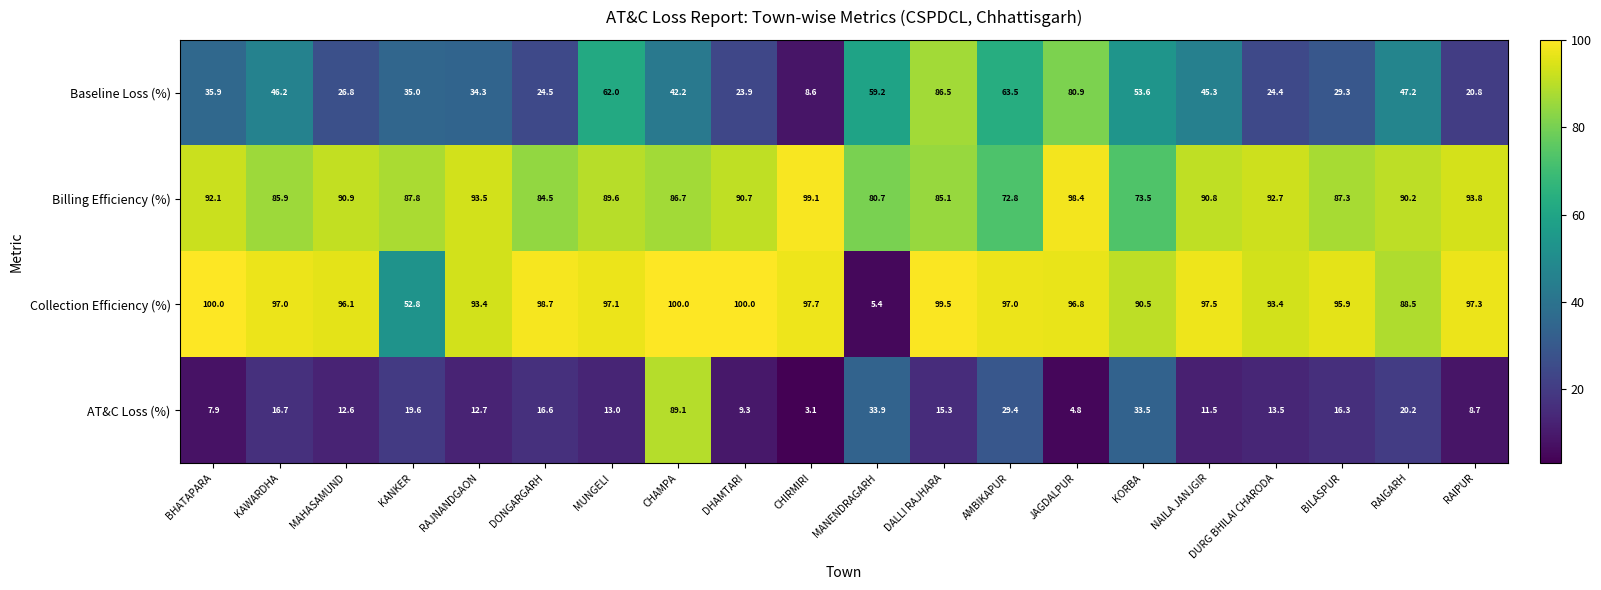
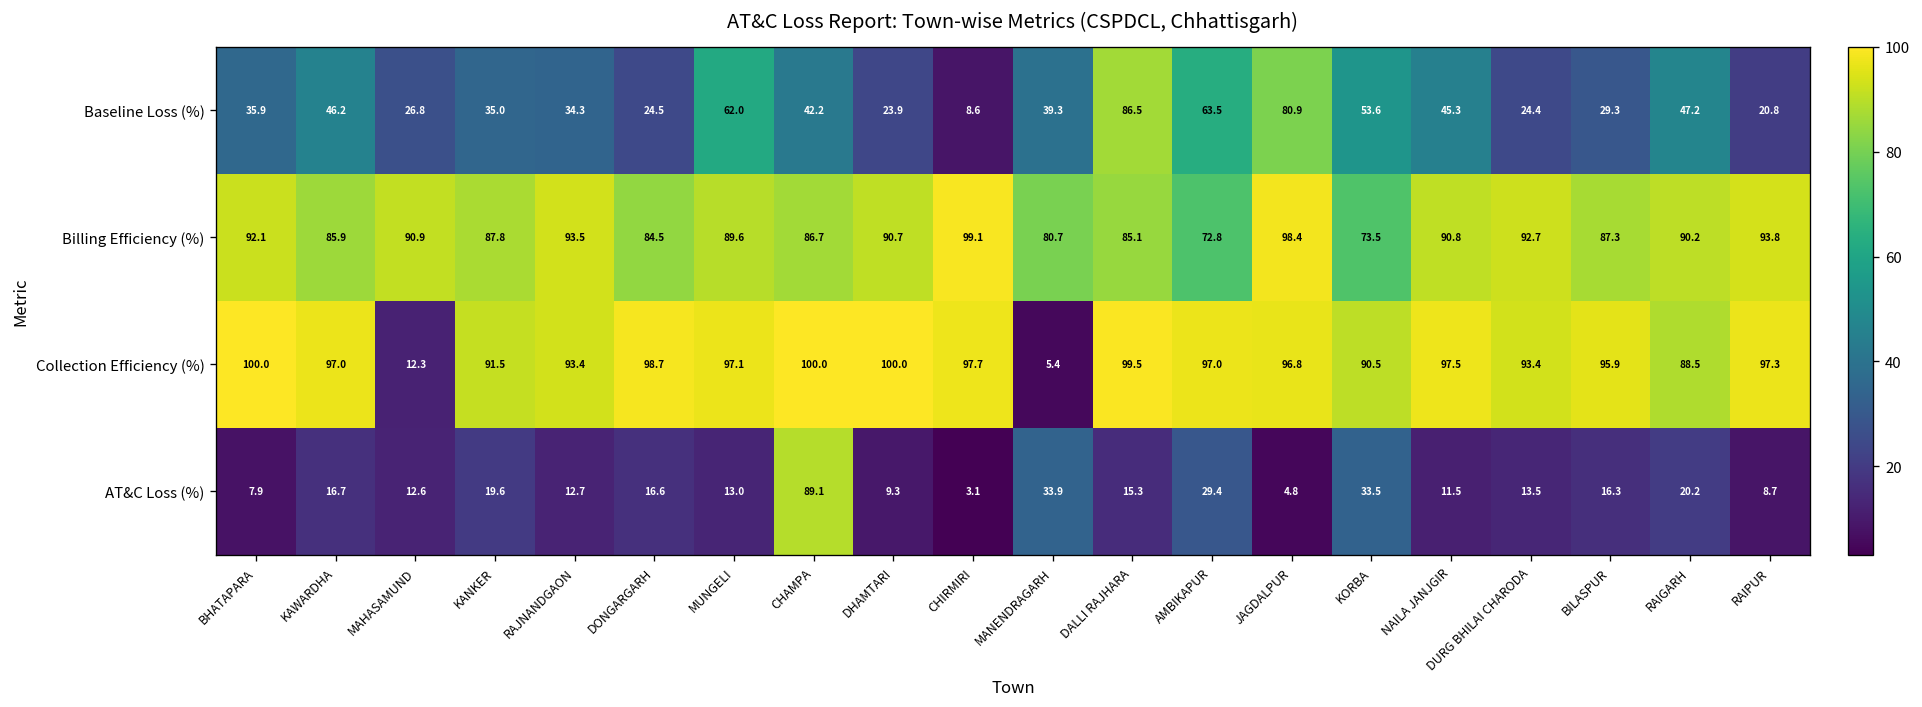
Baseline Loss (%), MANENDRAGARH: 59.2 -> 39.3
Collection Efficiency (%), MAHASAMUND: 96.1 -> 12.3
Collection Efficiency (%), KANKER: 52.8 -> 91.5
